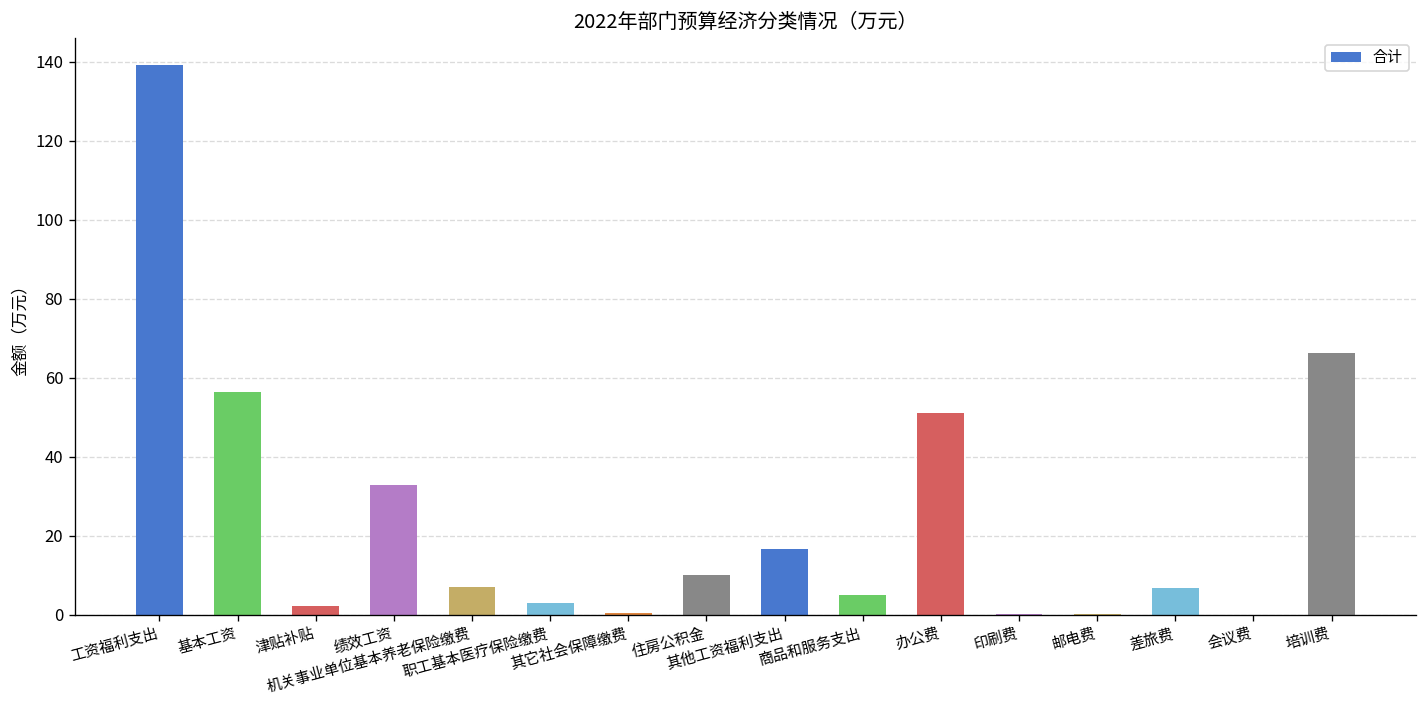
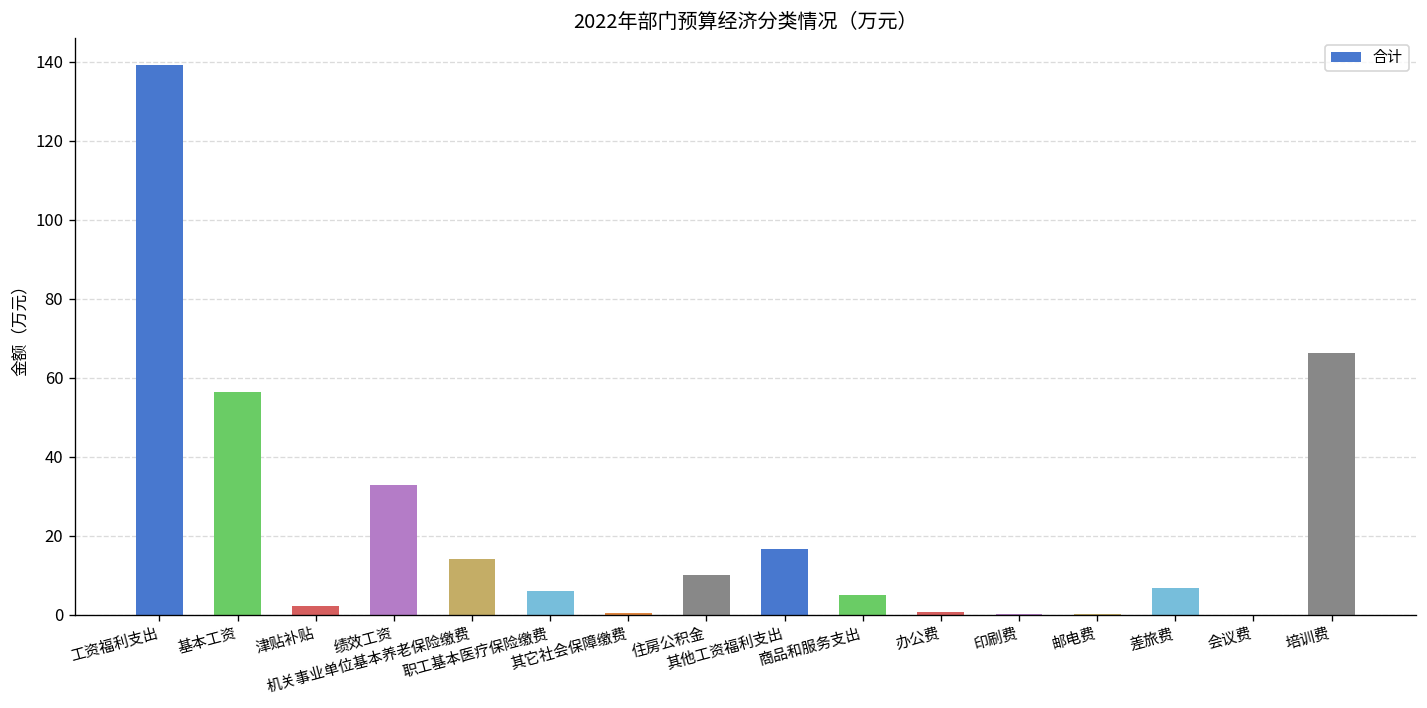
机关事业单位基本养老保险缴费: 7 -> 14
职工基本医疗保险缴费: 3 -> 6
办公费: 51 -> 1
